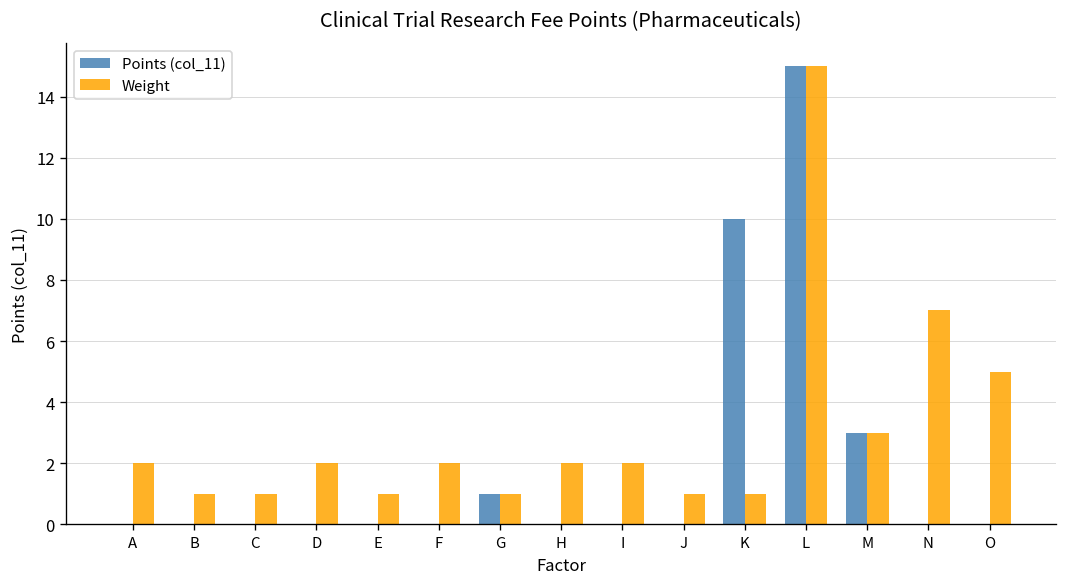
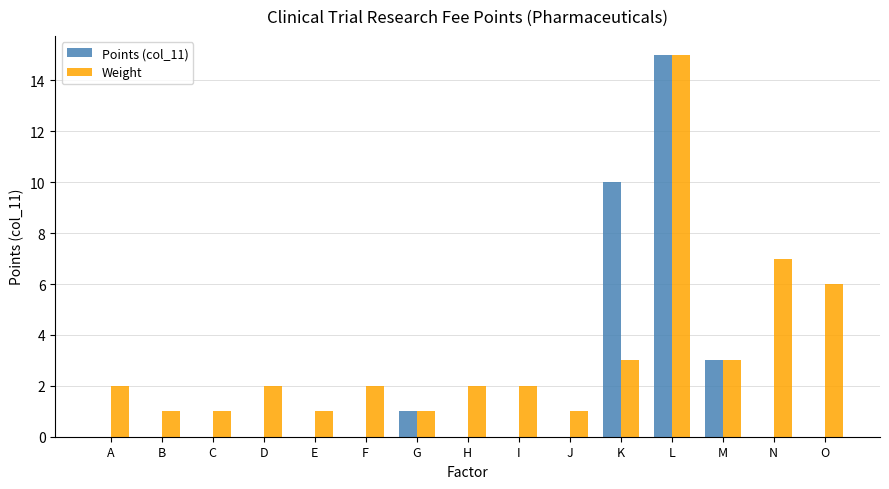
Weight, K: 1 -> 3
Weight, O: 5 -> 6
